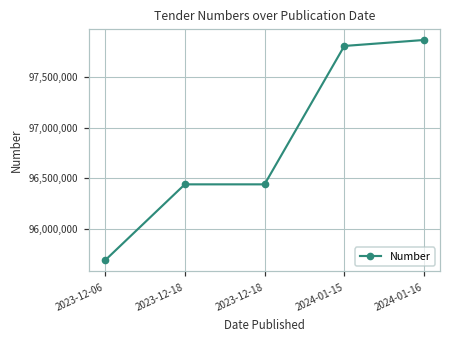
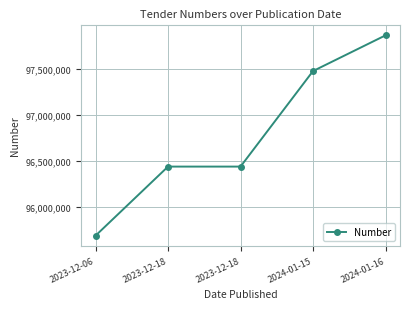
2024-01-15: 97,800,000 -> 97,500,000
